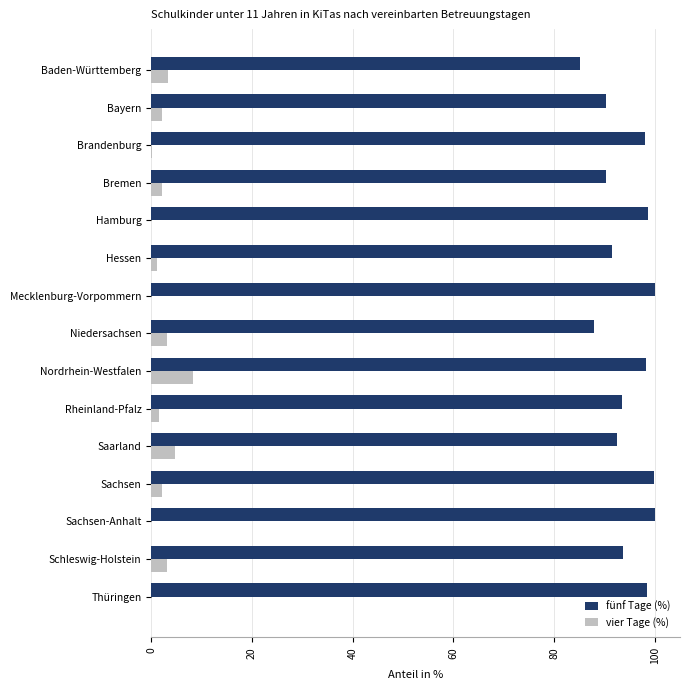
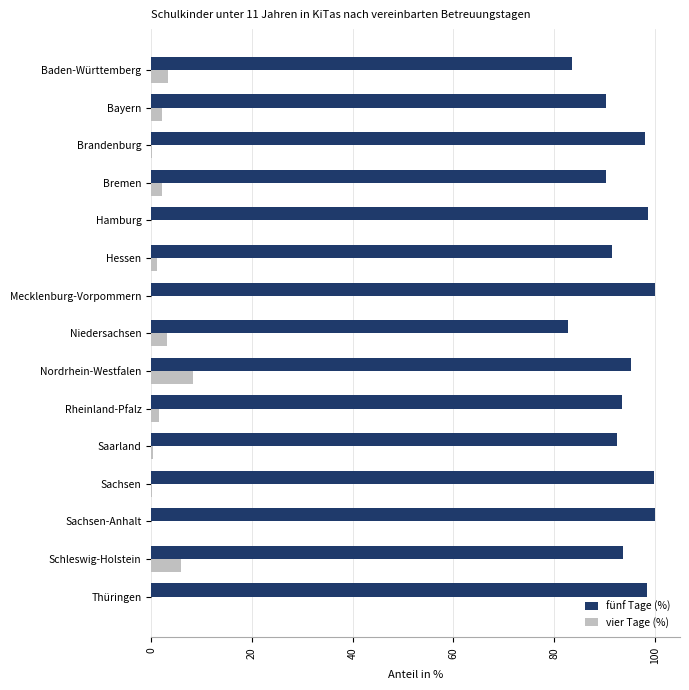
fünf Tage (%), Baden-Württemberg: 85 -> 84
fünf Tage (%), Niedersachsen: 88 -> 83
fünf Tage (%), Nordrhein-Westfalen: 98 -> 95
vier Tage (%), Saarland: 5 -> 0
vier Tage (%), Sachsen: 2 -> 0
vier Tage (%), Schleswig-Holstein: 3 -> 6
